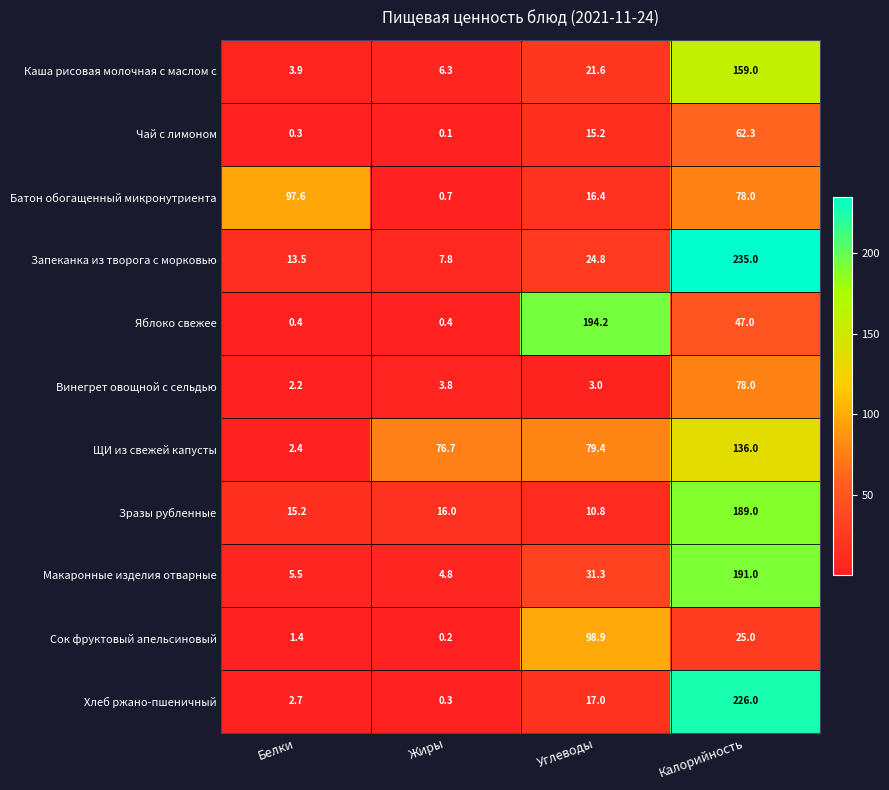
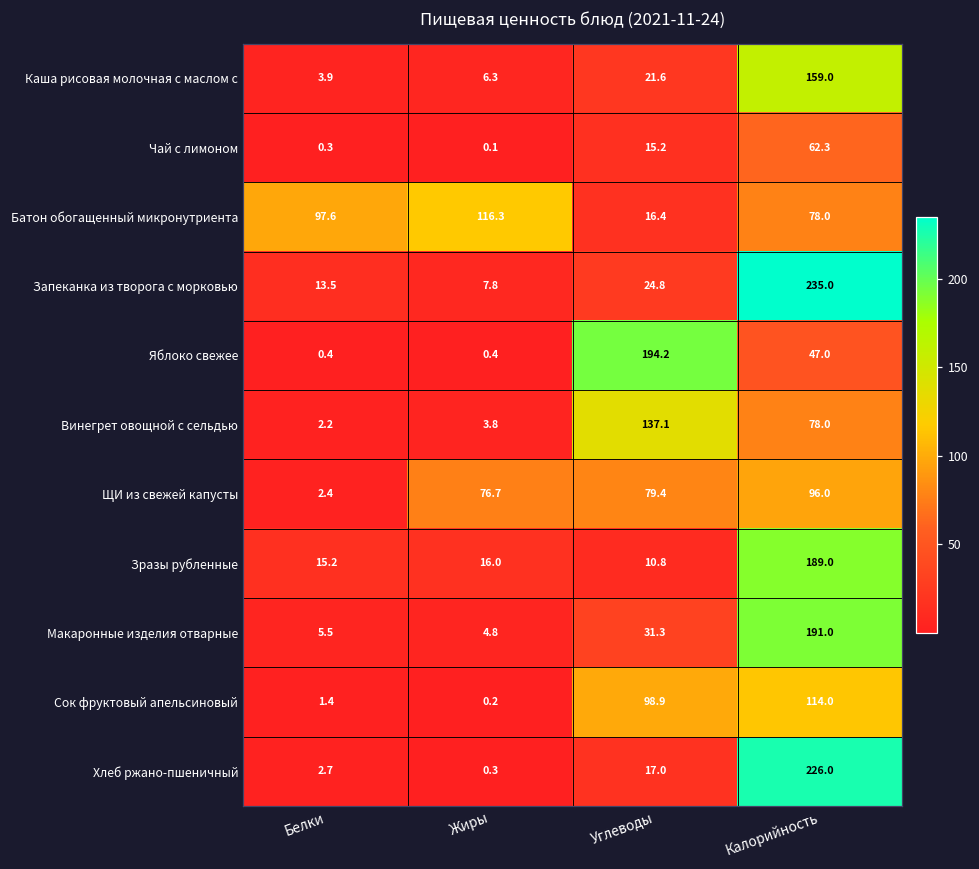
Батон обогащенный микронутриента, Жиры: 0.7 -> 116.3
Винегрет овощной с сельдью, Углеводы: 3.0 -> 137.1
ЩИ из свежей капусты, Калорийность: 136.0 -> 96.0
Сок фруктовый апельсиновый, Калорийность: 25.0 -> 114.0
